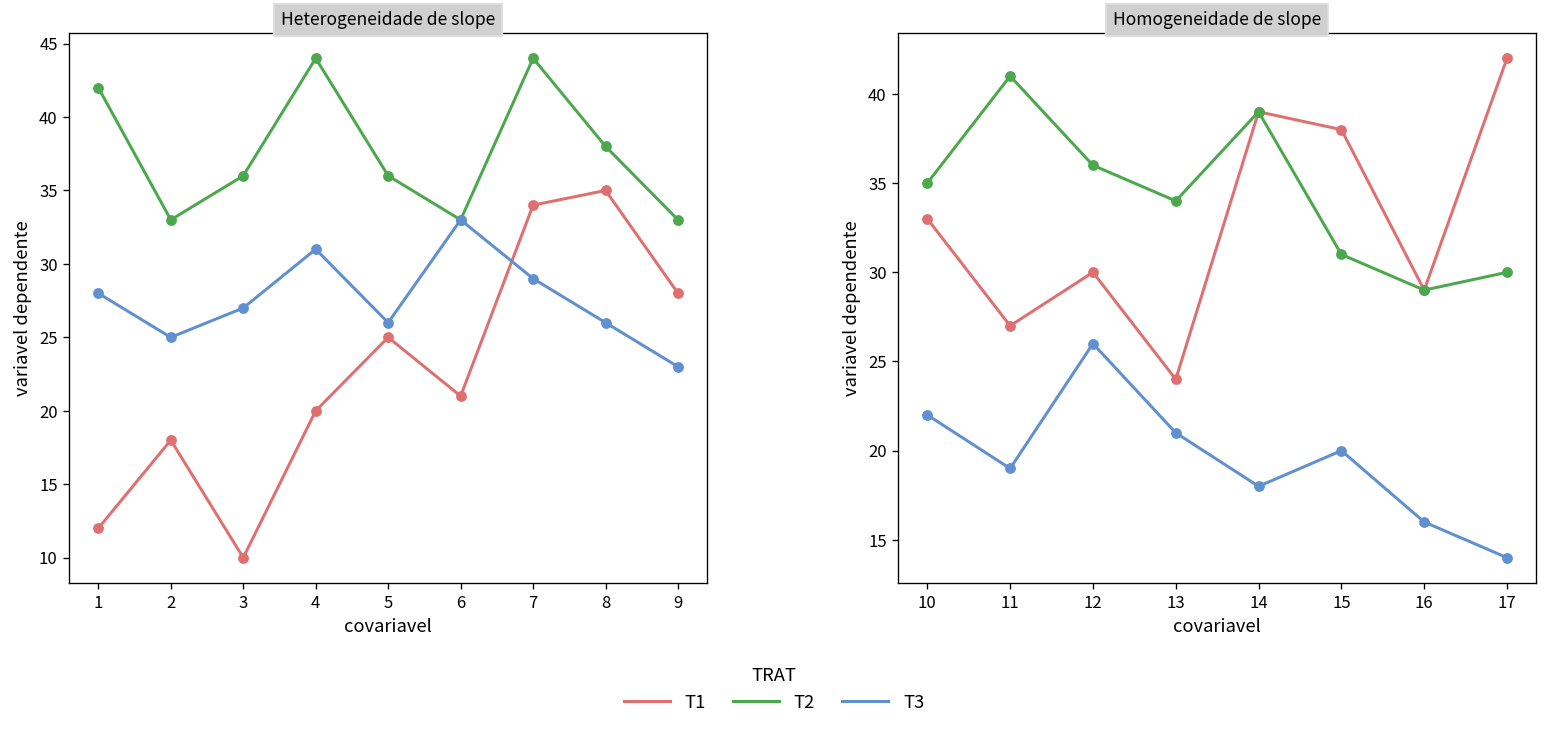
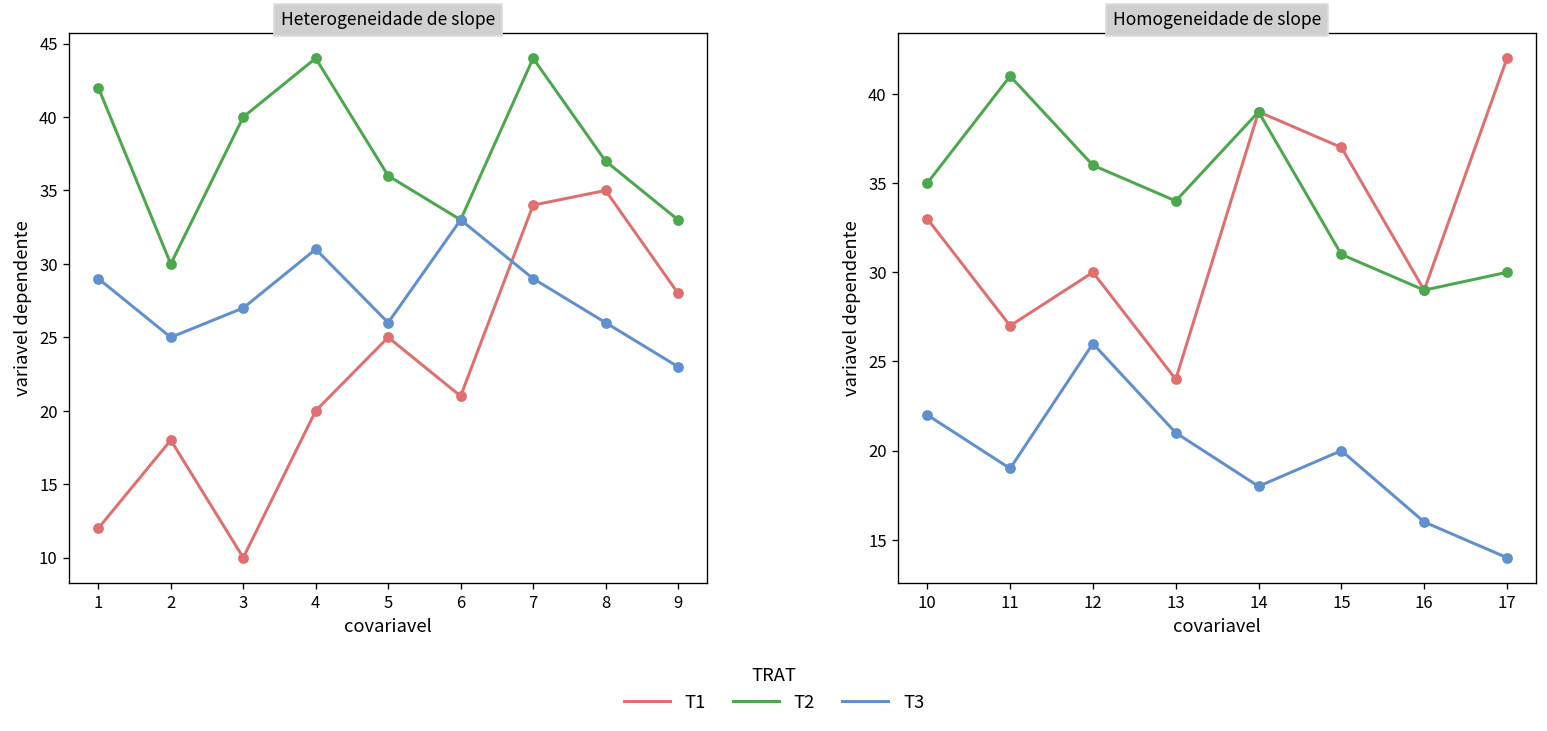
Heterogeneidade de slope, T3, 1: 28 -> 29
Heterogeneidade de slope, T2, 2: 33 -> 30
Heterogeneidade de slope, T2, 3: 36 -> 40
Heterogeneidade de slope, T2, 8: 38 -> 37
Homogeneidade de slope, T1, 15: 38 -> 37
